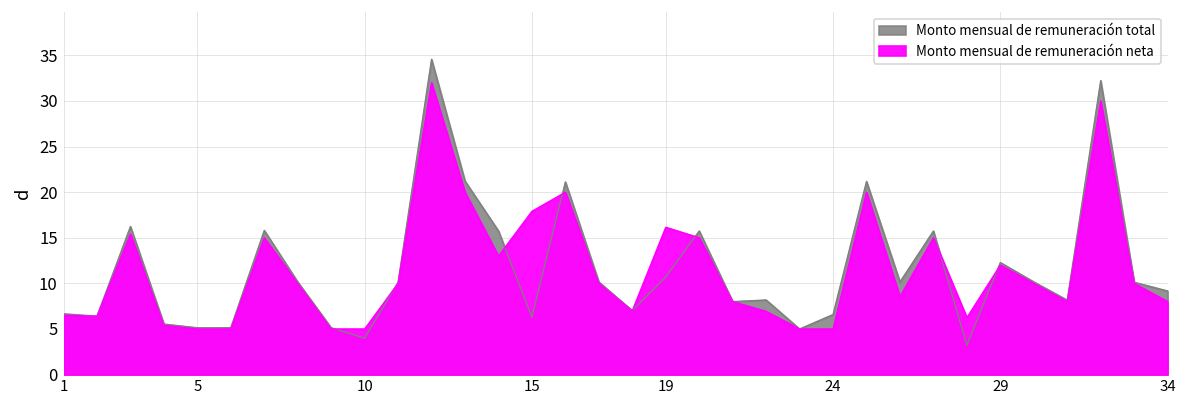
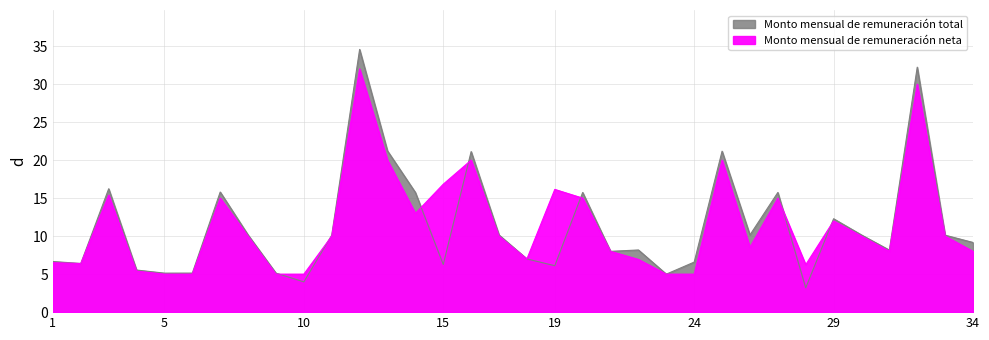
Monto mensual de remuneración neta, 15: 18 -> 17
Monto mensual de remuneración total, 19: 11 -> 6
